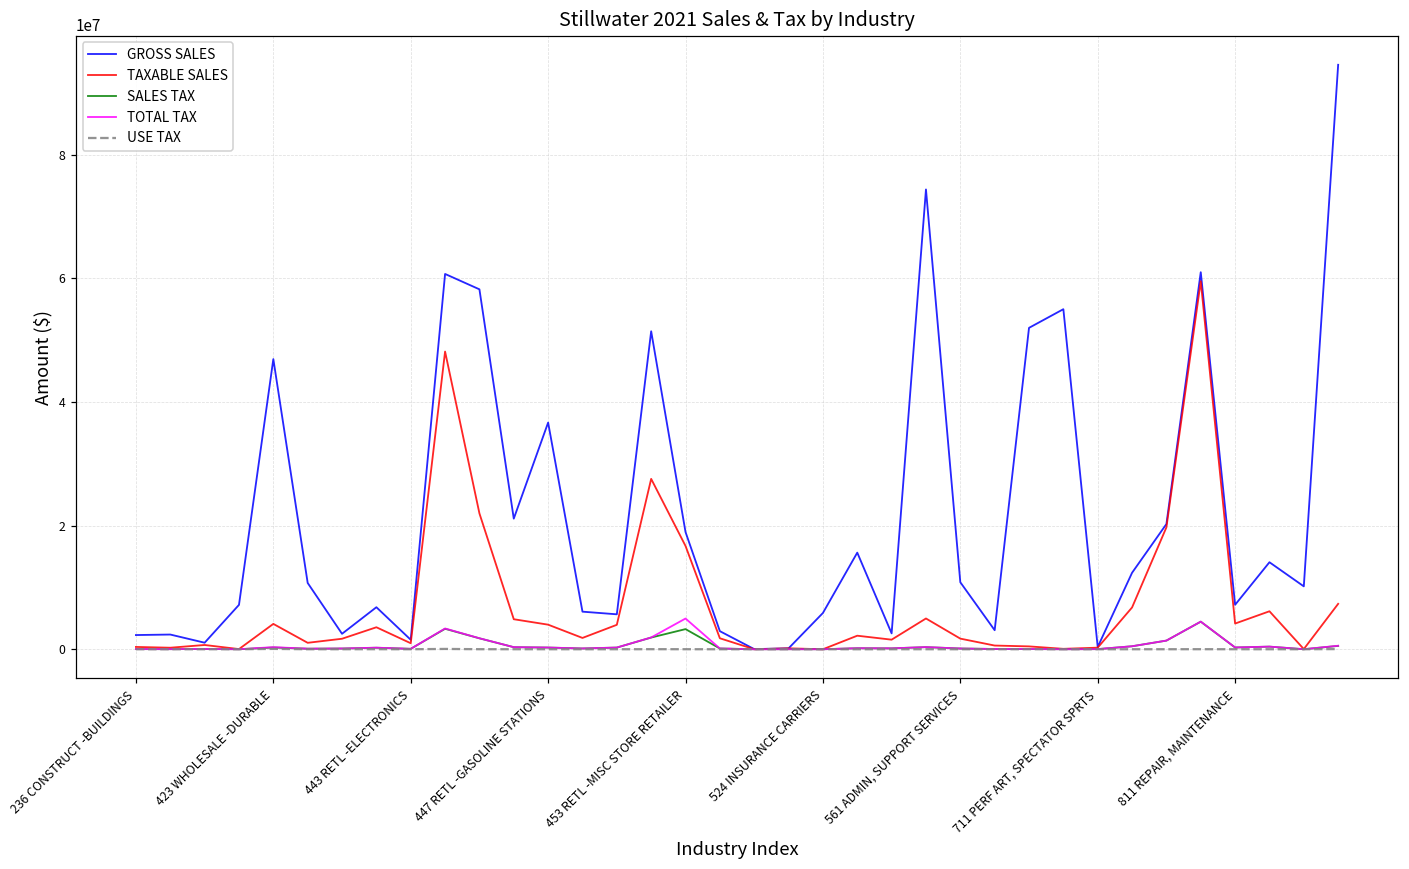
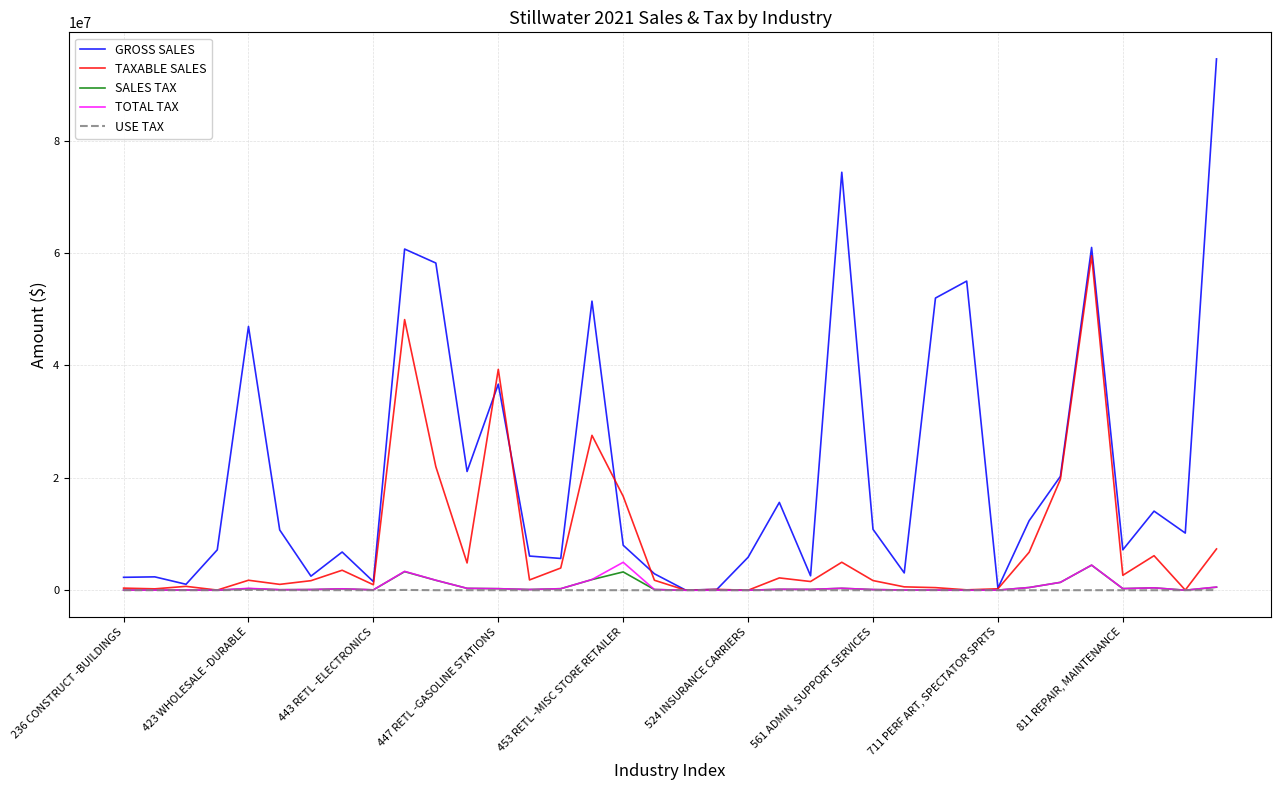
TAXABLE SALES, 423 WHOLESALE -DURABLE: 4000000 -> 2000000
TAXABLE SALES, 447 RETL -GASOLINE STATIONS: 4000000 -> 39000000
GROSS SALES, 453 RETL -MISC STORE RETAILER: 19000000 -> 8000000
TAXABLE SALES, 811 REPAIR, MAINTENANCE: 4000000 -> 3000000
